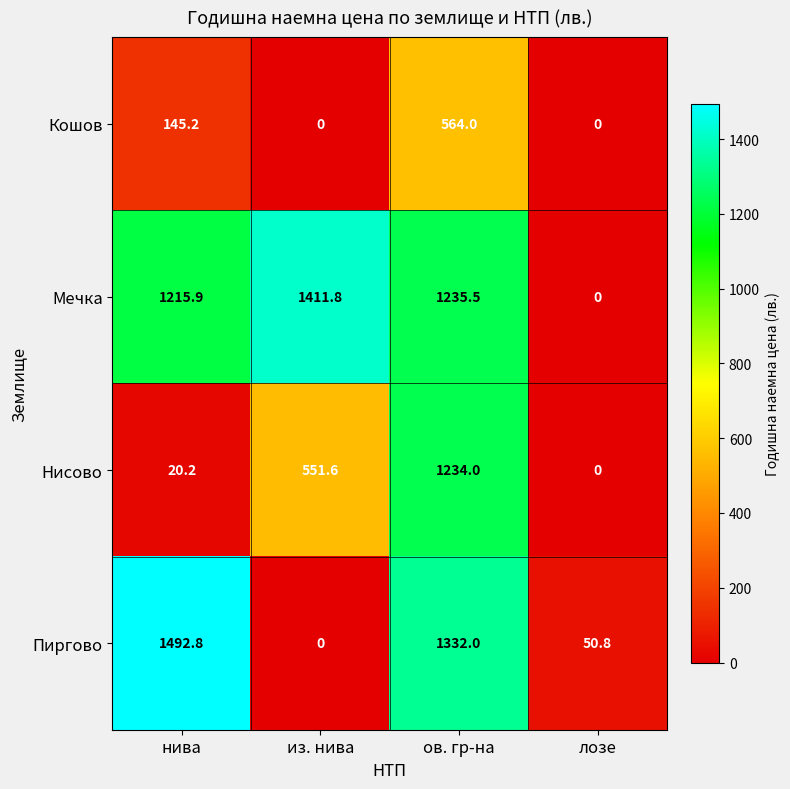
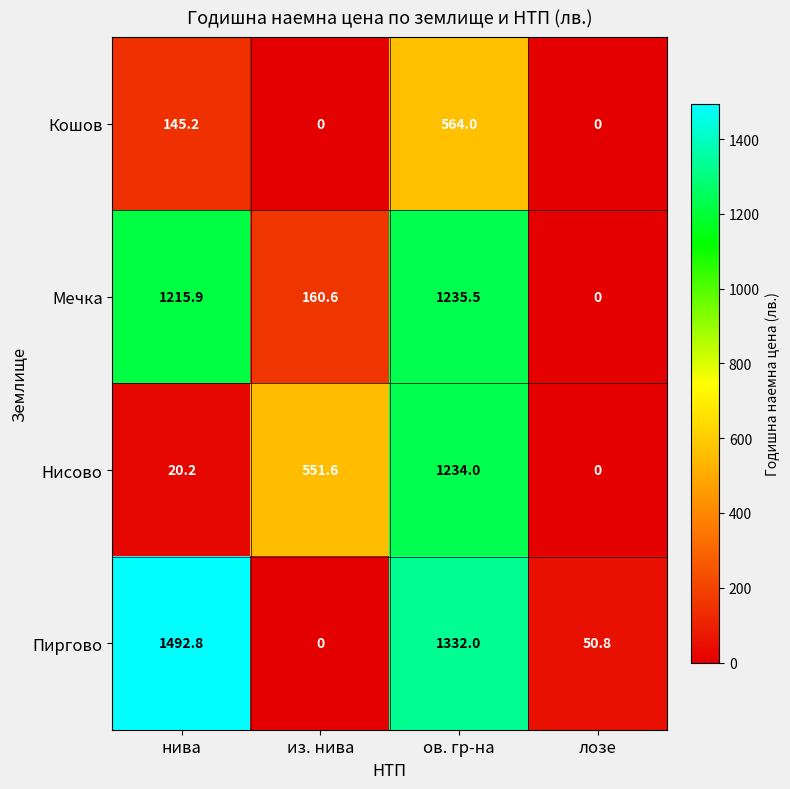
Мечка, из. нива: 1411.8 -> 160.6
